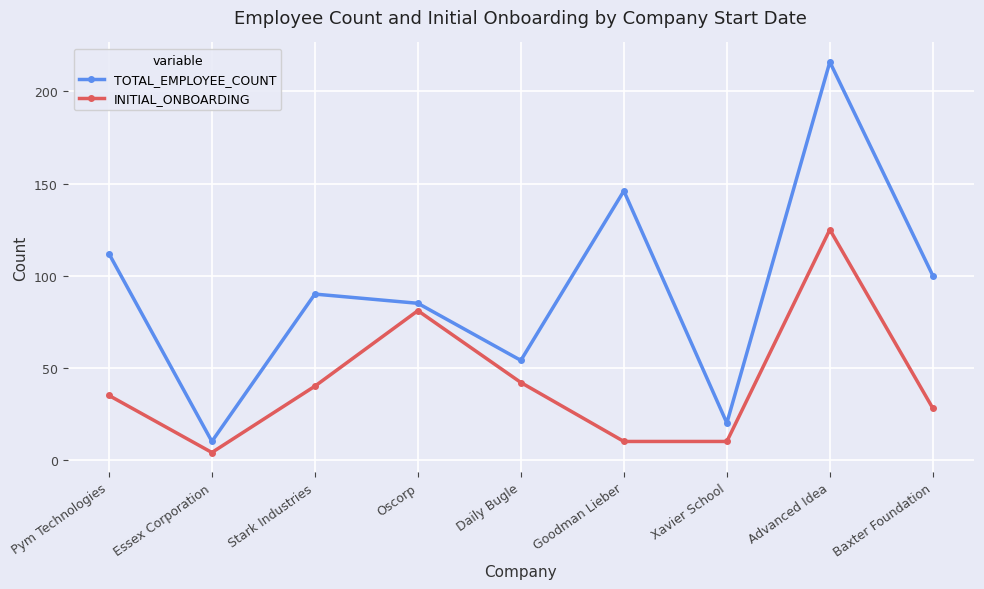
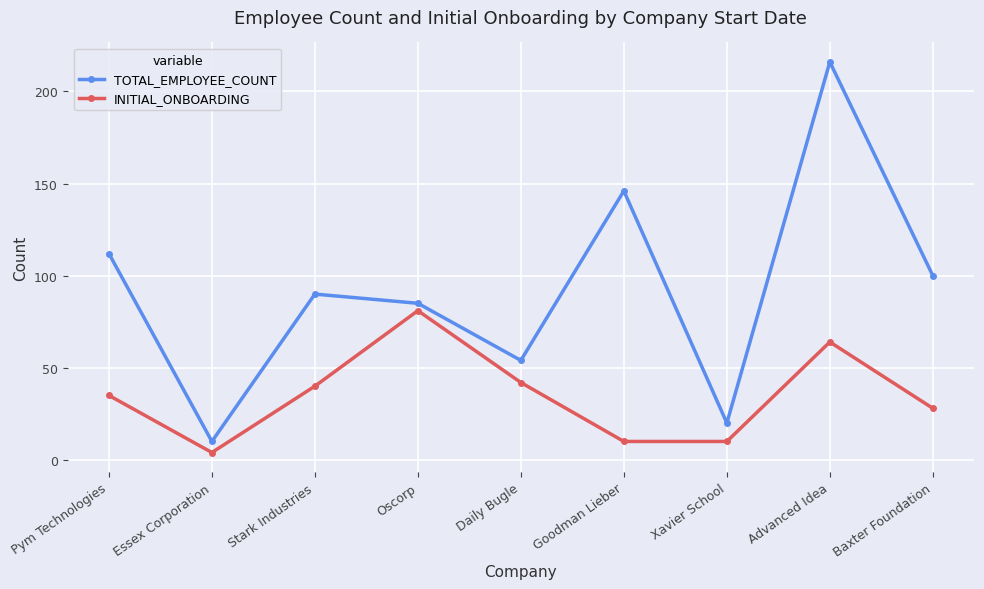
INITIAL_ONBOARDING, Advanced Idea: 125 -> 64
